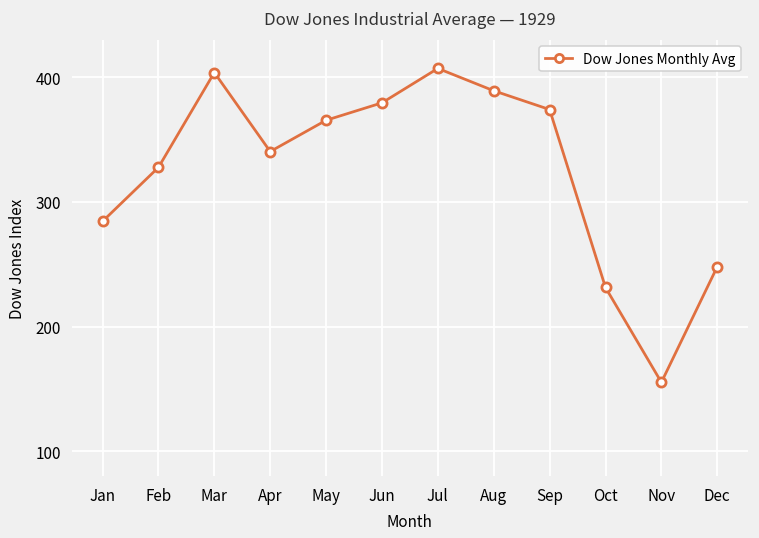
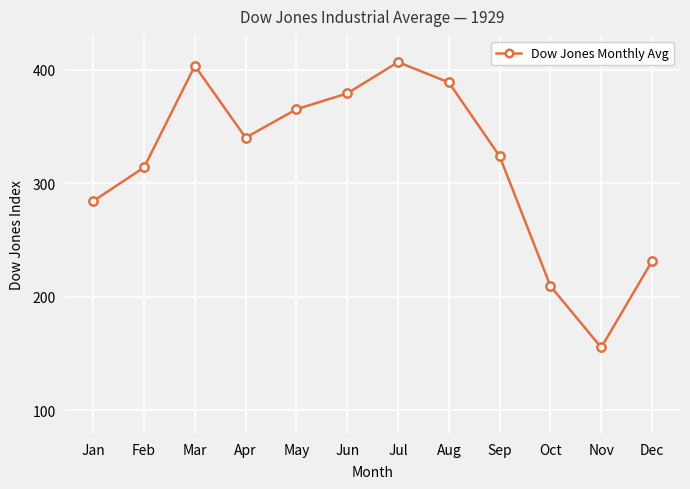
Feb: 328 -> 314
Sep: 374 -> 324
Oct: 231 -> 209
Dec: 248 -> 232
